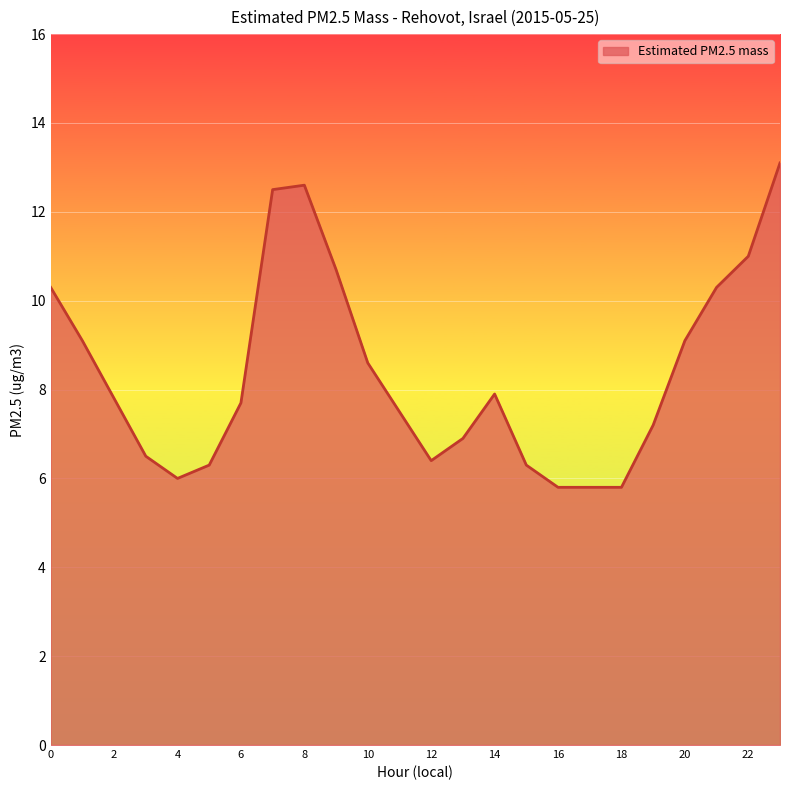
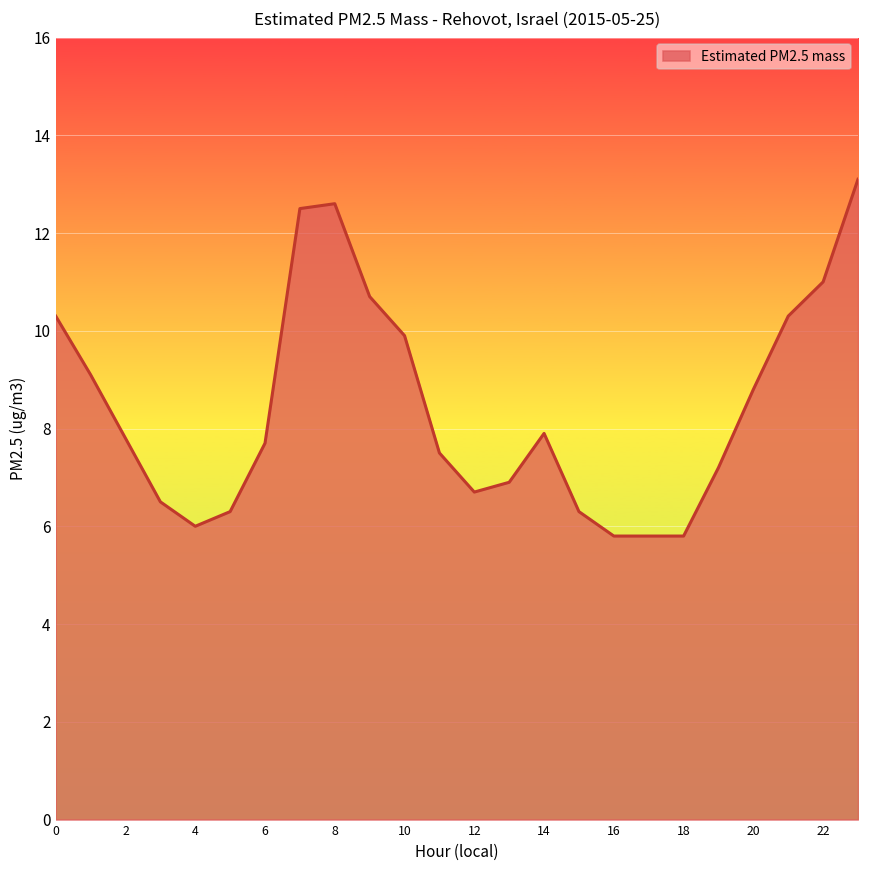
10: 8.6 -> 9.9
12: 6.4 -> 6.7
20: 9.1 -> 8.8
